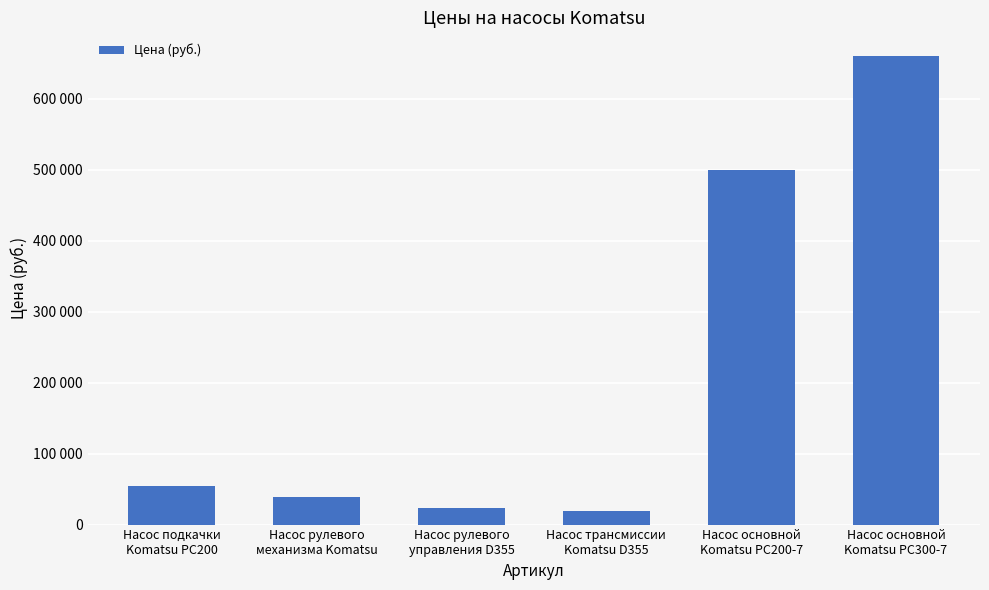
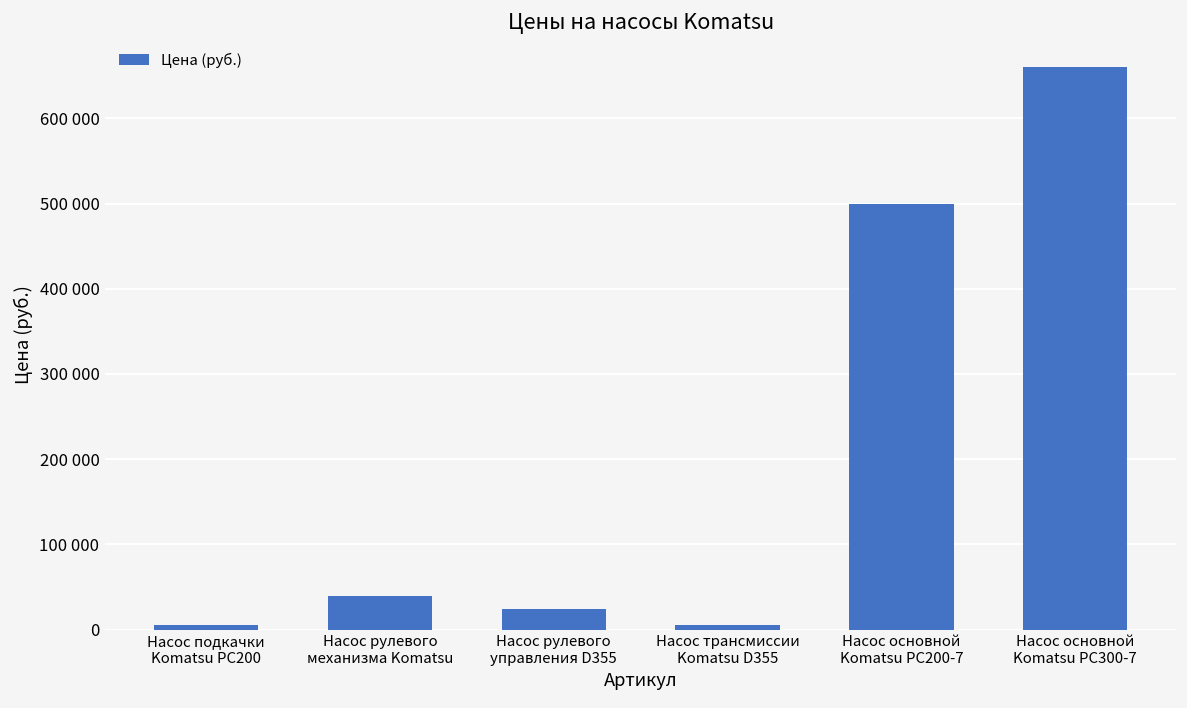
Насос подкачки Komatsu PC200: 50000 -> 10000
Насос трансмиссии Komatsu D355: 20000 -> 10000
